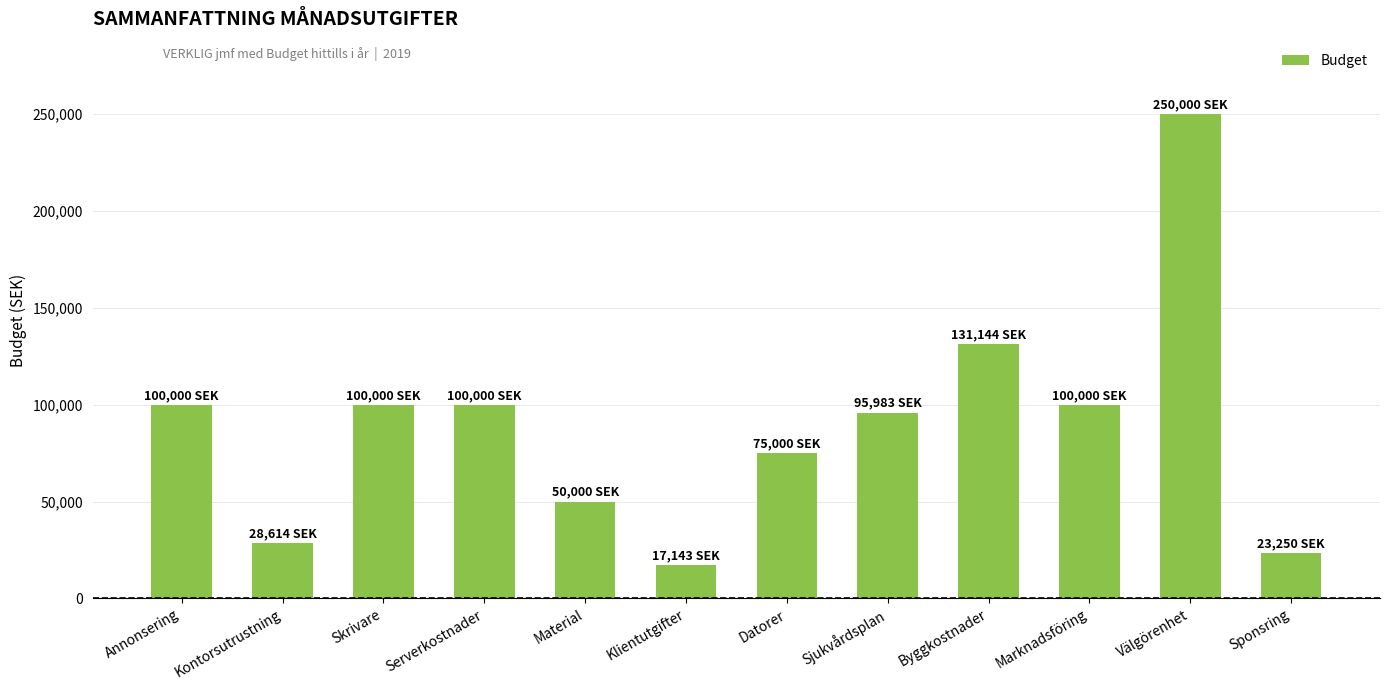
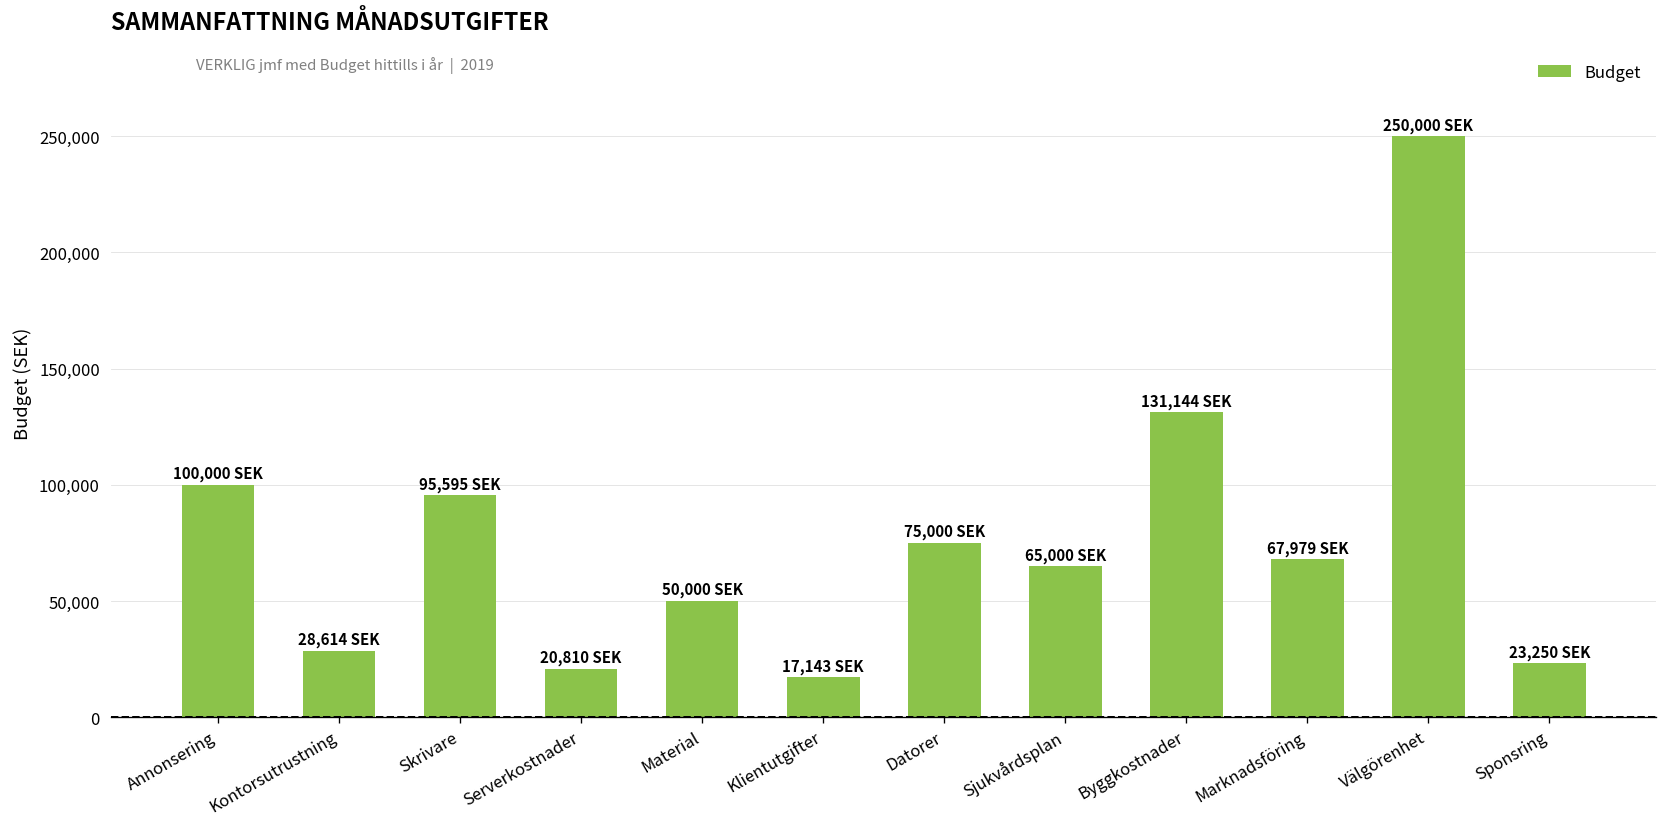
Skrivare: 100,000 -> 95,595
Serverkostnader: 100,000 -> 20,810
Sjukvårdsplan: 95,983 -> 65,000
Marknadsföring: 100,000 -> 67,979
